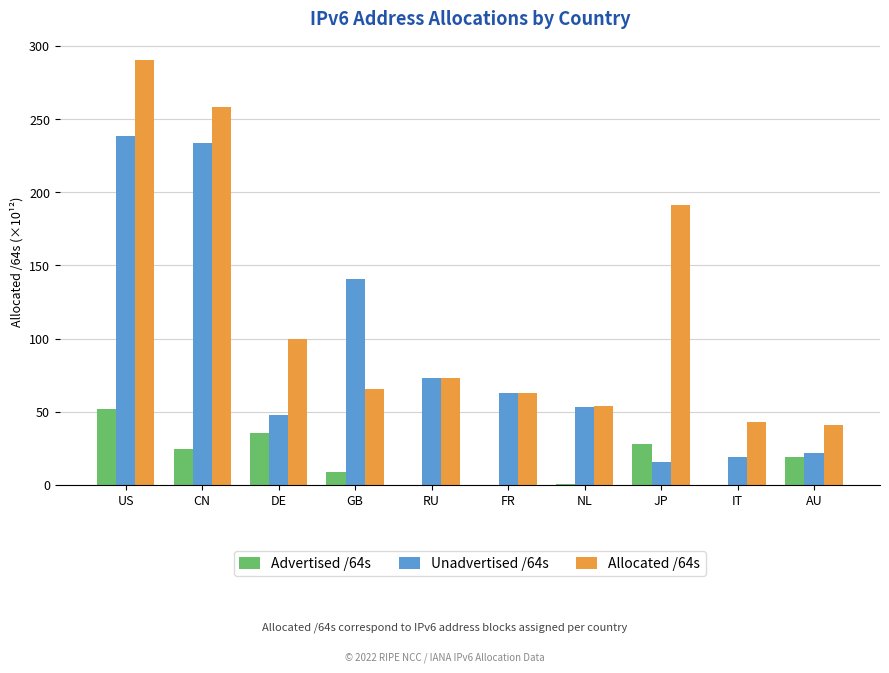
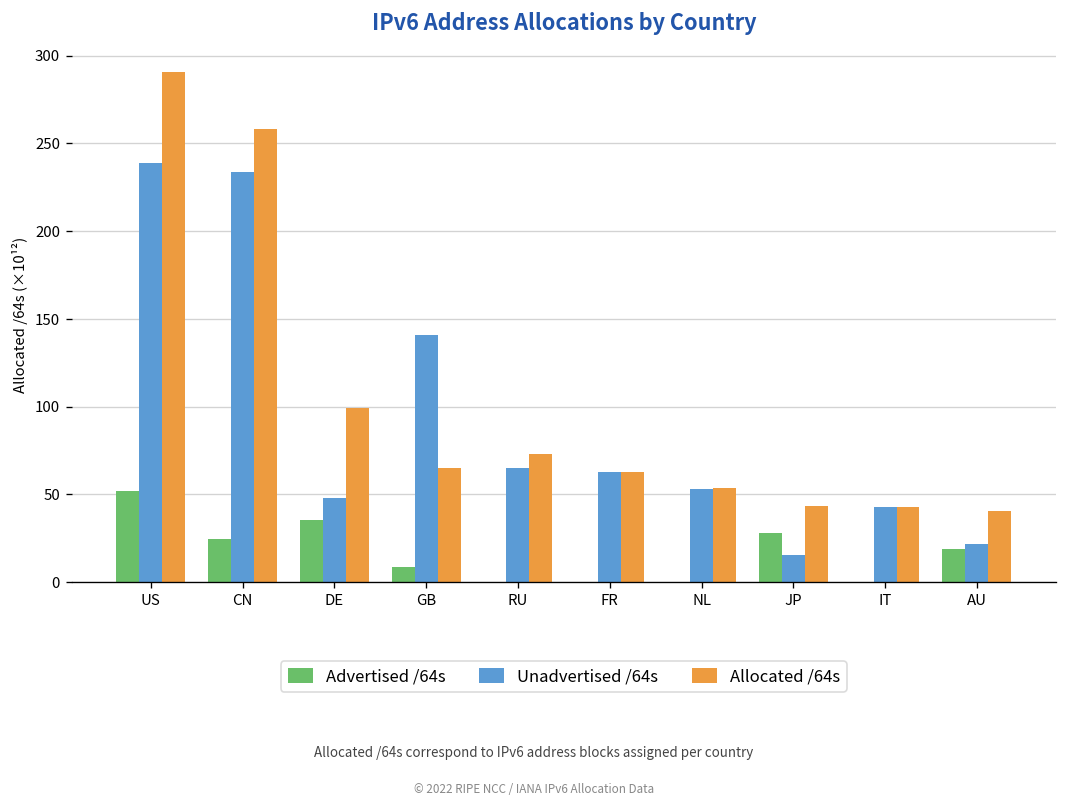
Unadvertised /64s, RU: 73 -> 65
Allocated /64s, JP: 191 -> 44
Unadvertised /64s, IT: 19 -> 43
